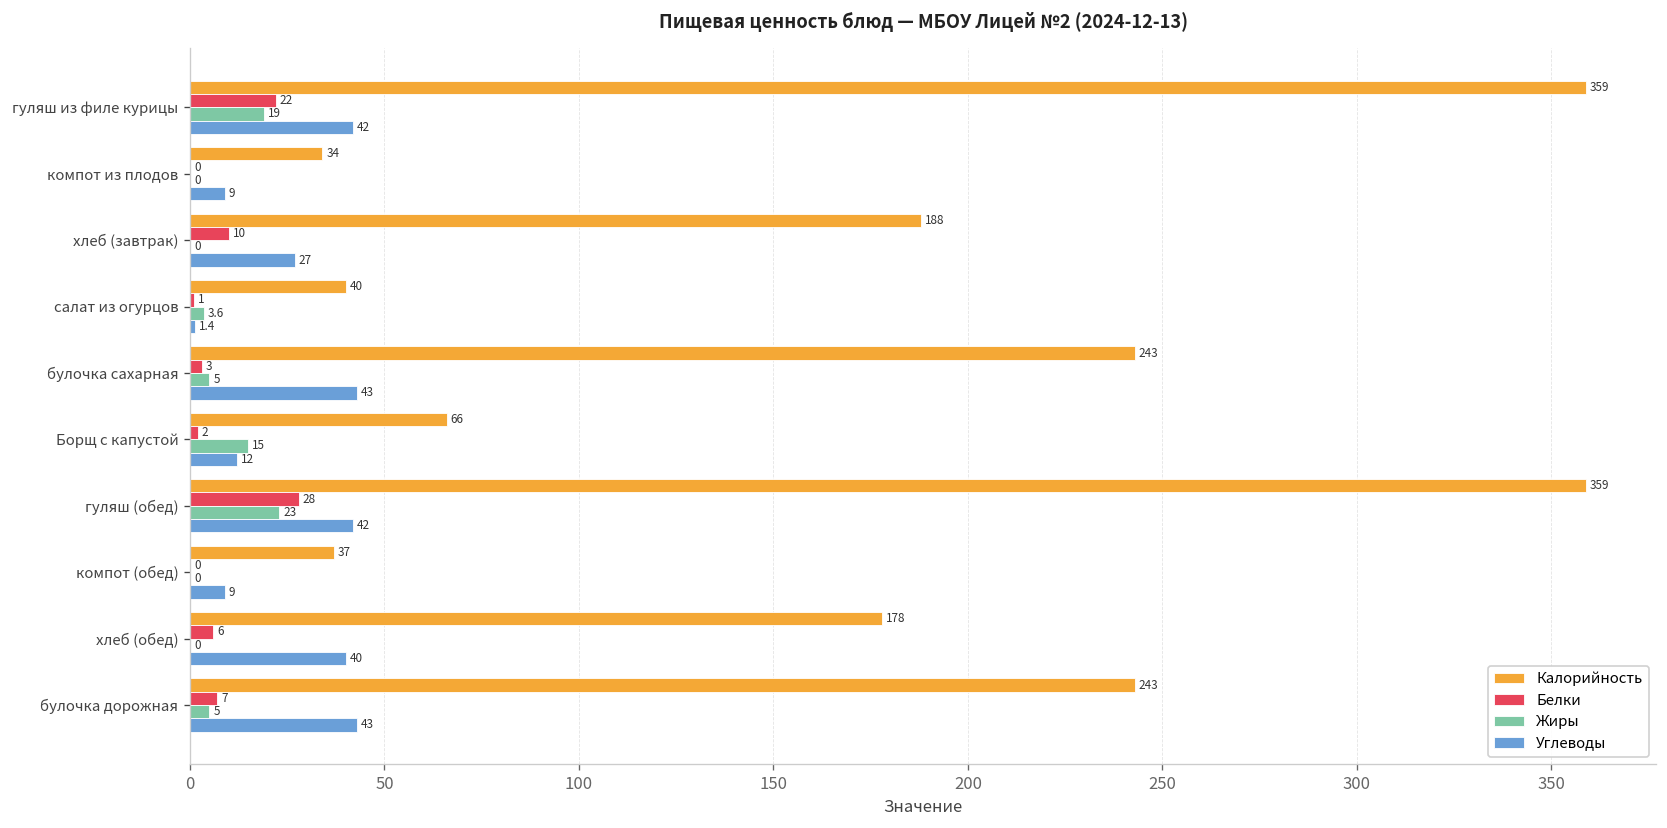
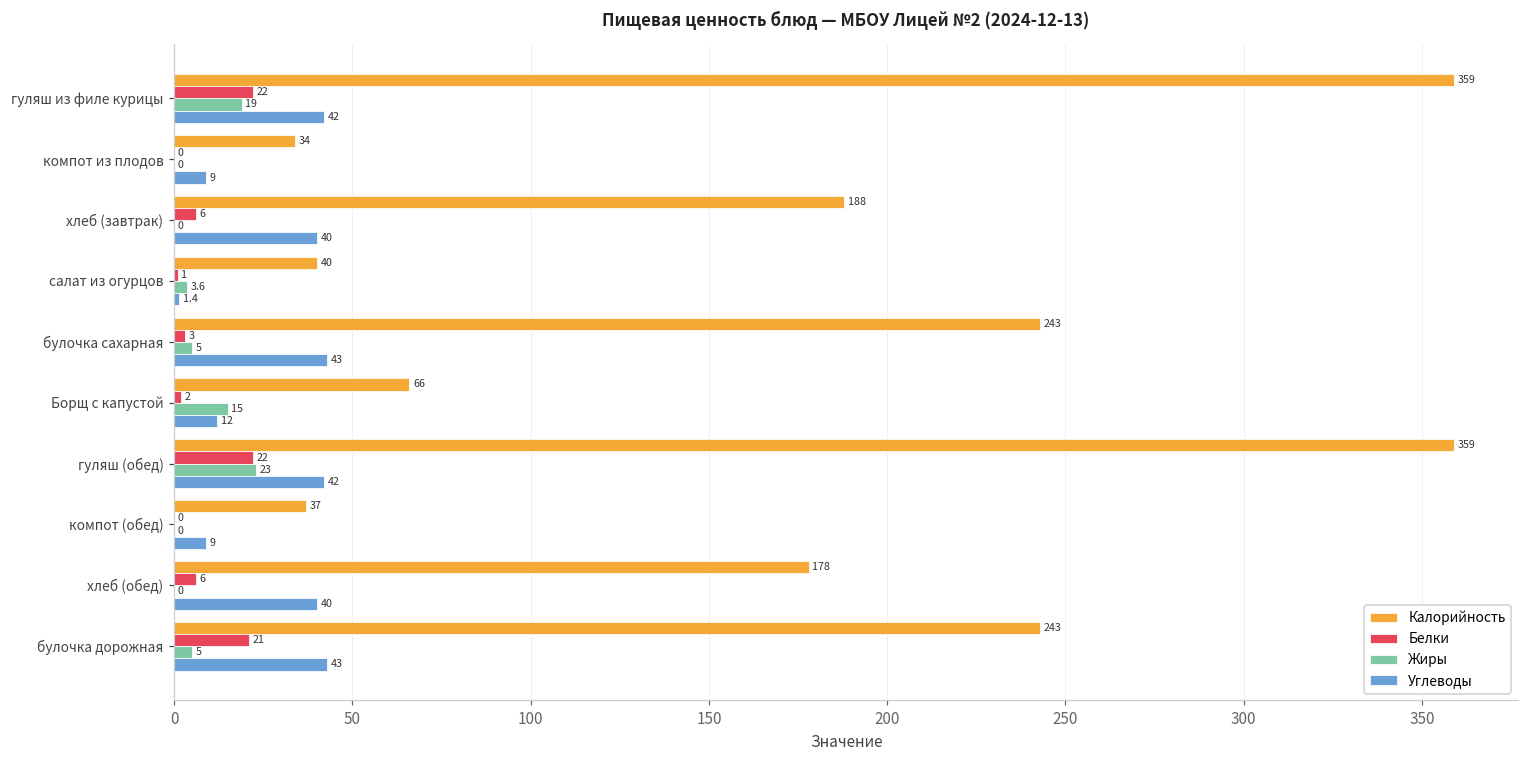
Белки, хлеб (завтрак): 10 -> 6
Углеводы, хлеб (завтрак): 27 -> 40
Белки, гуляш (обед): 28 -> 22
Белки, булочка дорожная: 7 -> 21
